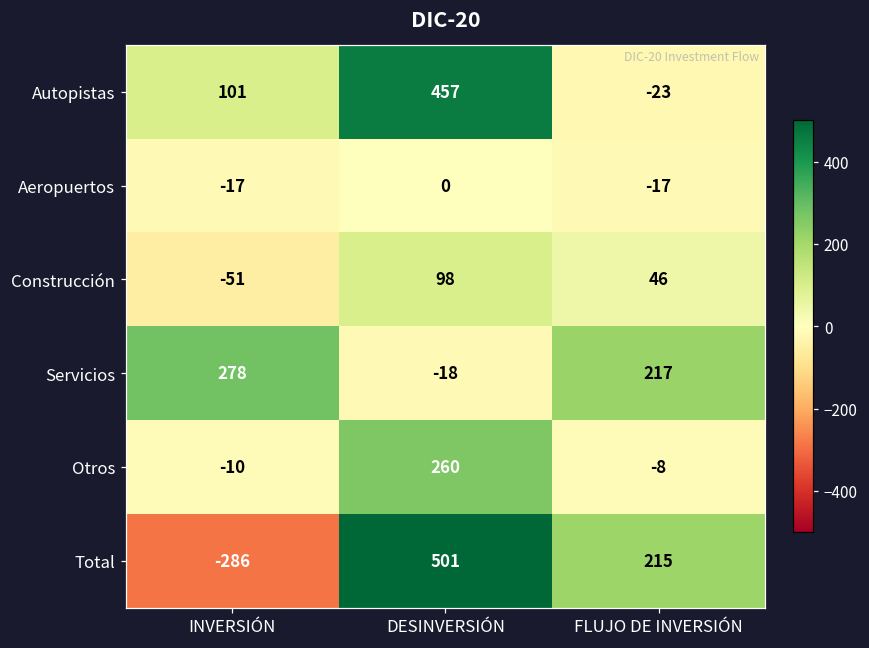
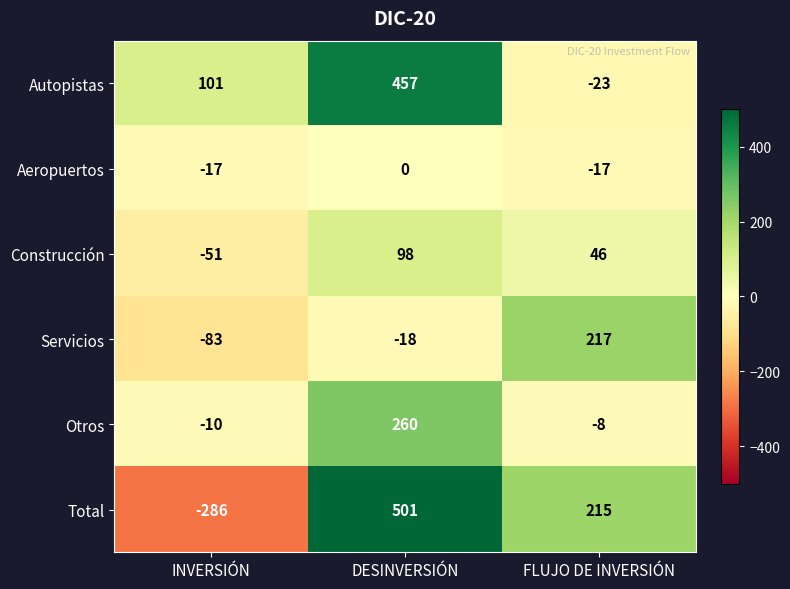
Servicios, INVERSIÓN: 278 -> -83
